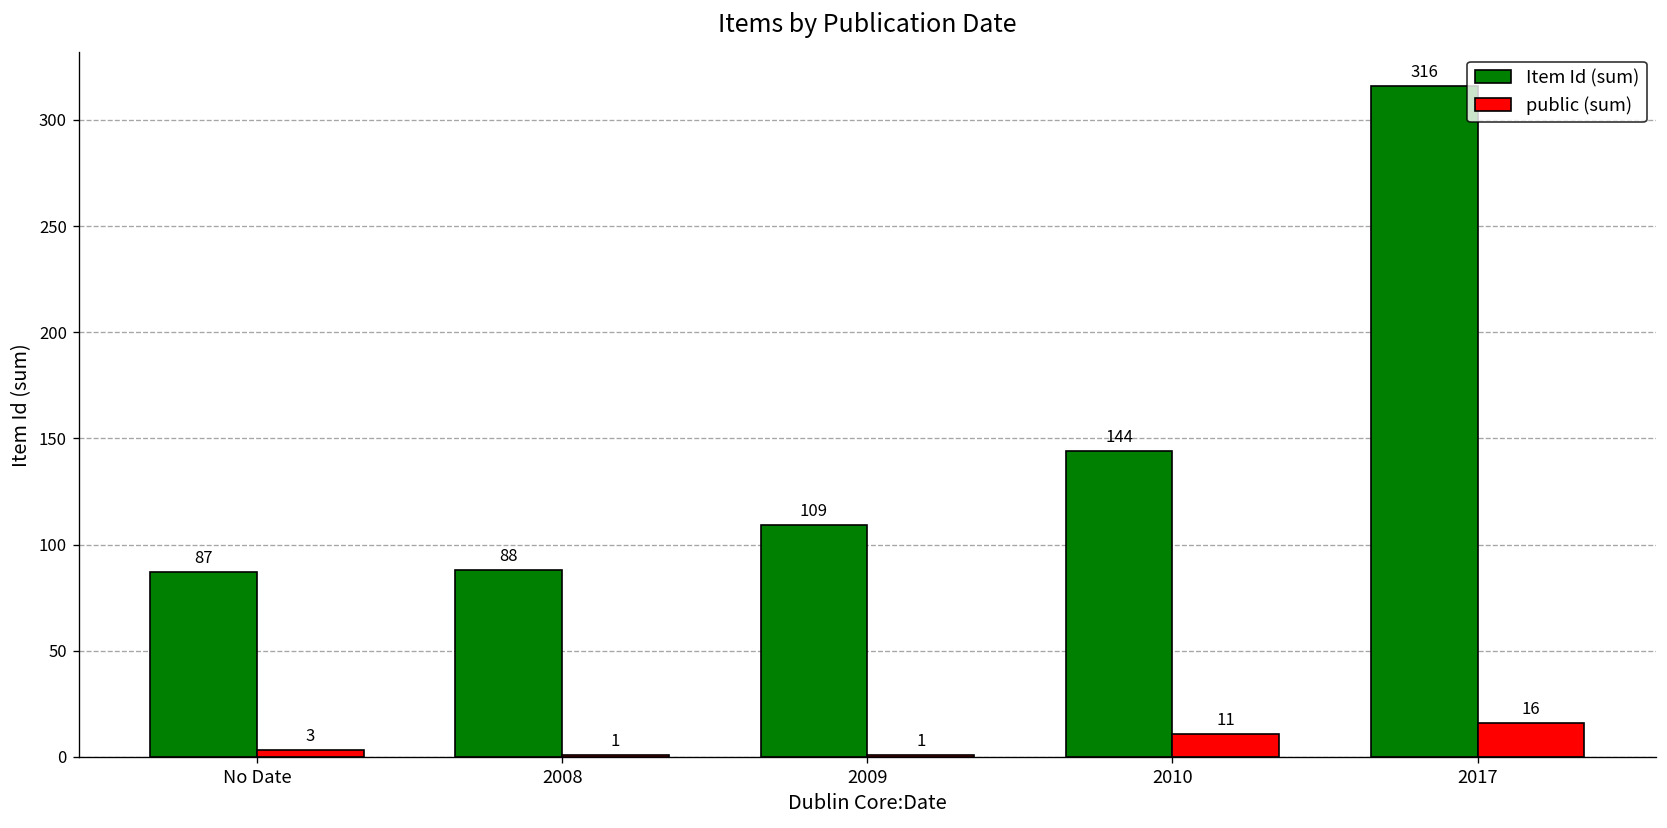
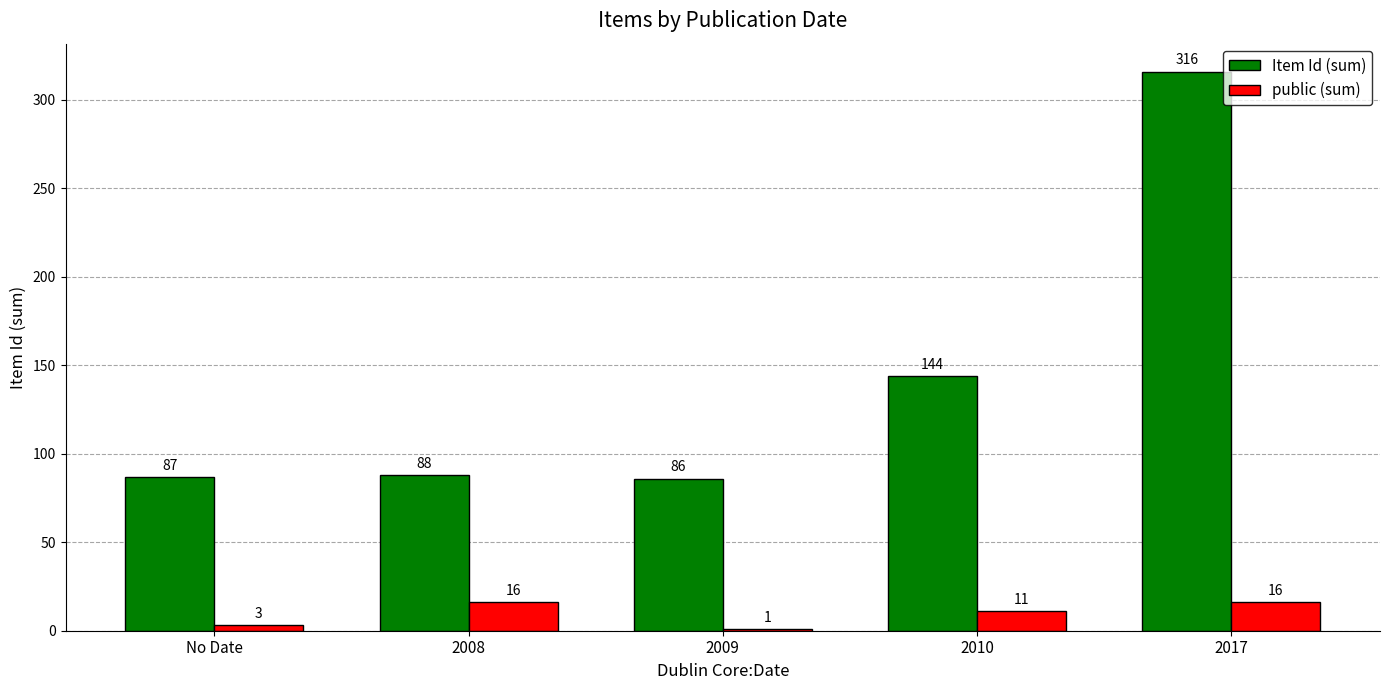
public (sum), 2008: 1 -> 16
Item Id (sum), 2009: 109 -> 86
